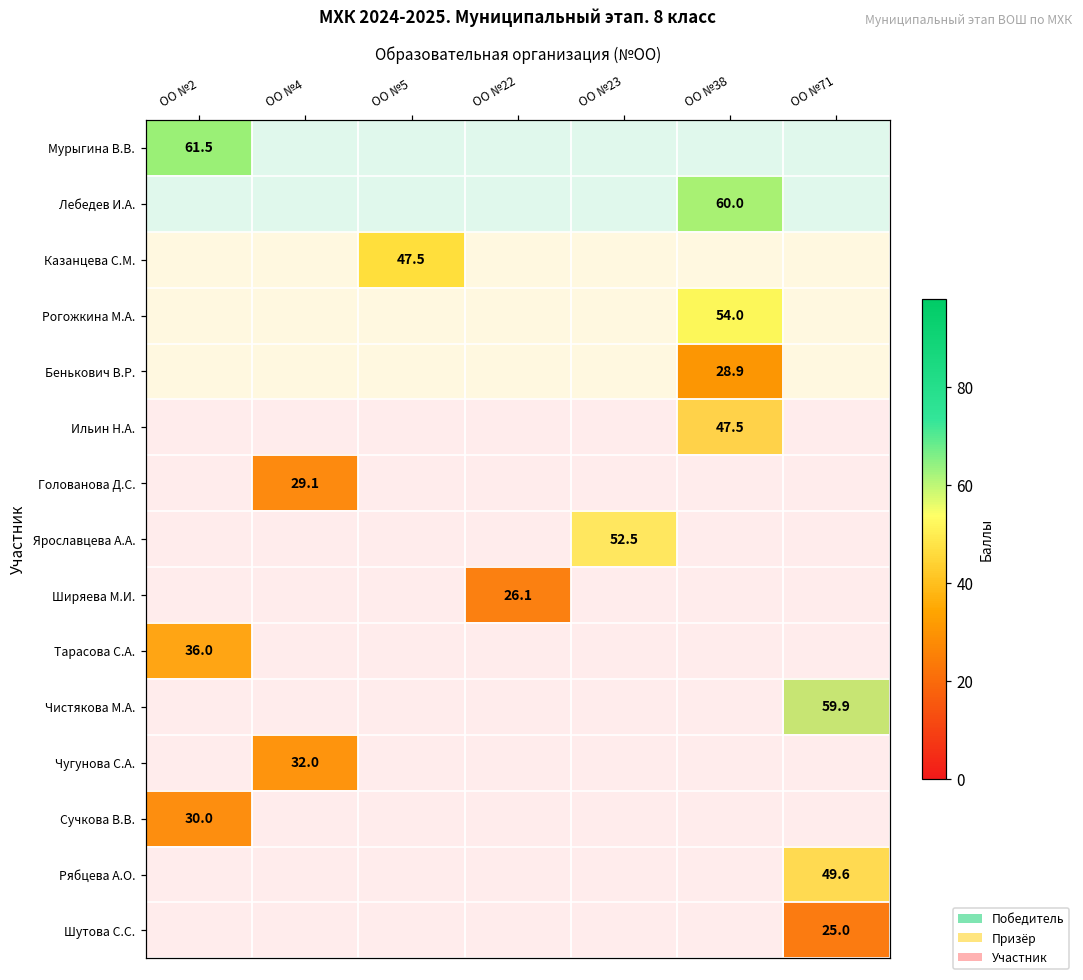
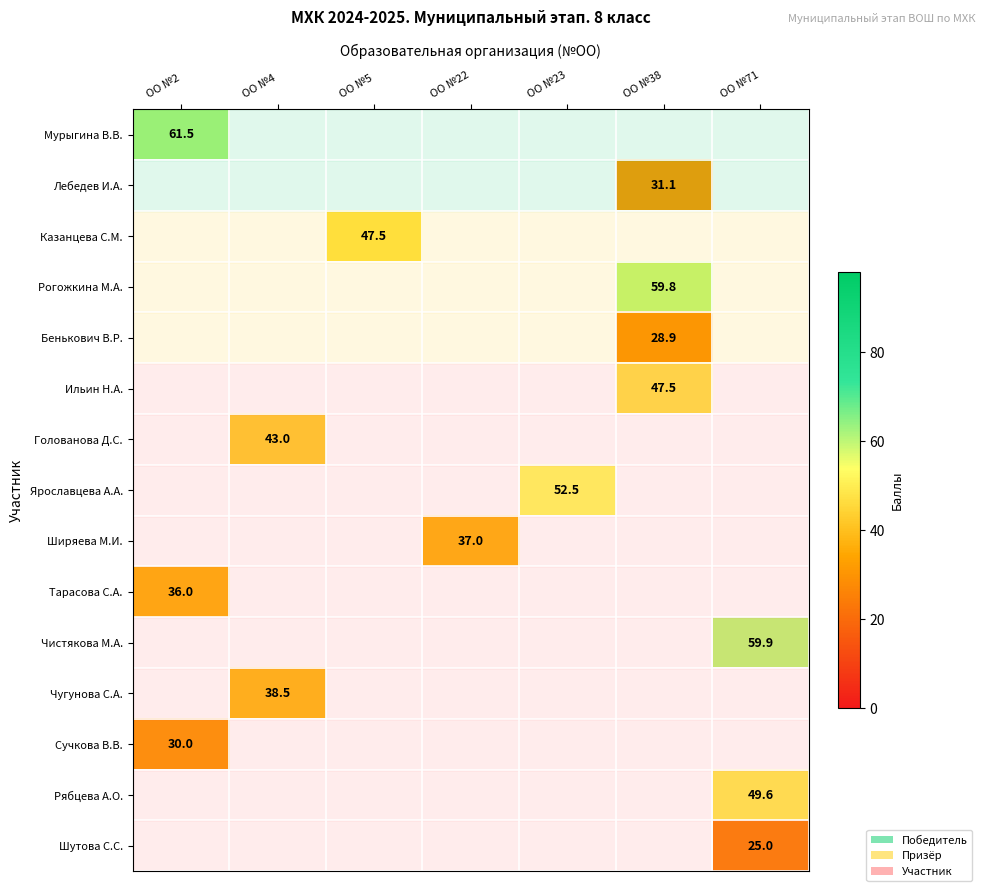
Лебедев И.А., ОО №38: 60.0 -> 31.1
Рогожкина М.А., ОО №38: 54.0 -> 59.8
Голованова Д.С., ОО №4: 29.1 -> 43.0
Ширяева М.И., ОО №22: 26.1 -> 37.0
Чугунова С.А., ОО №4: 32.0 -> 38.5
